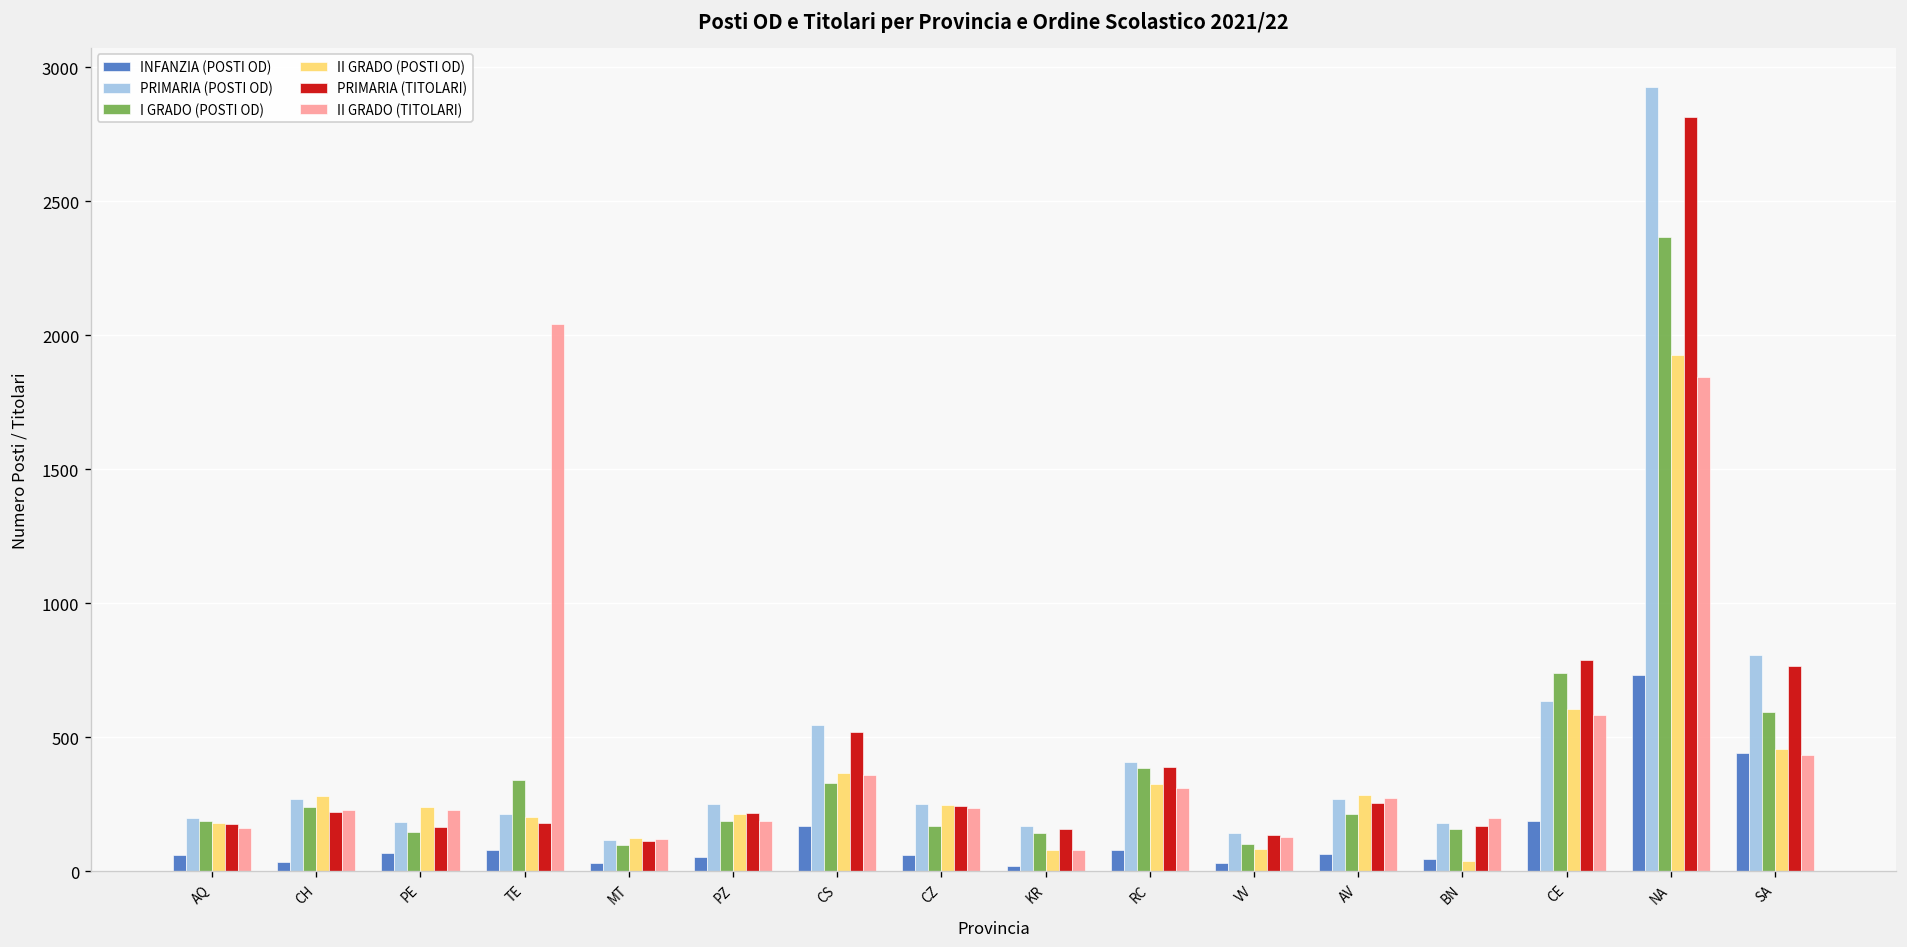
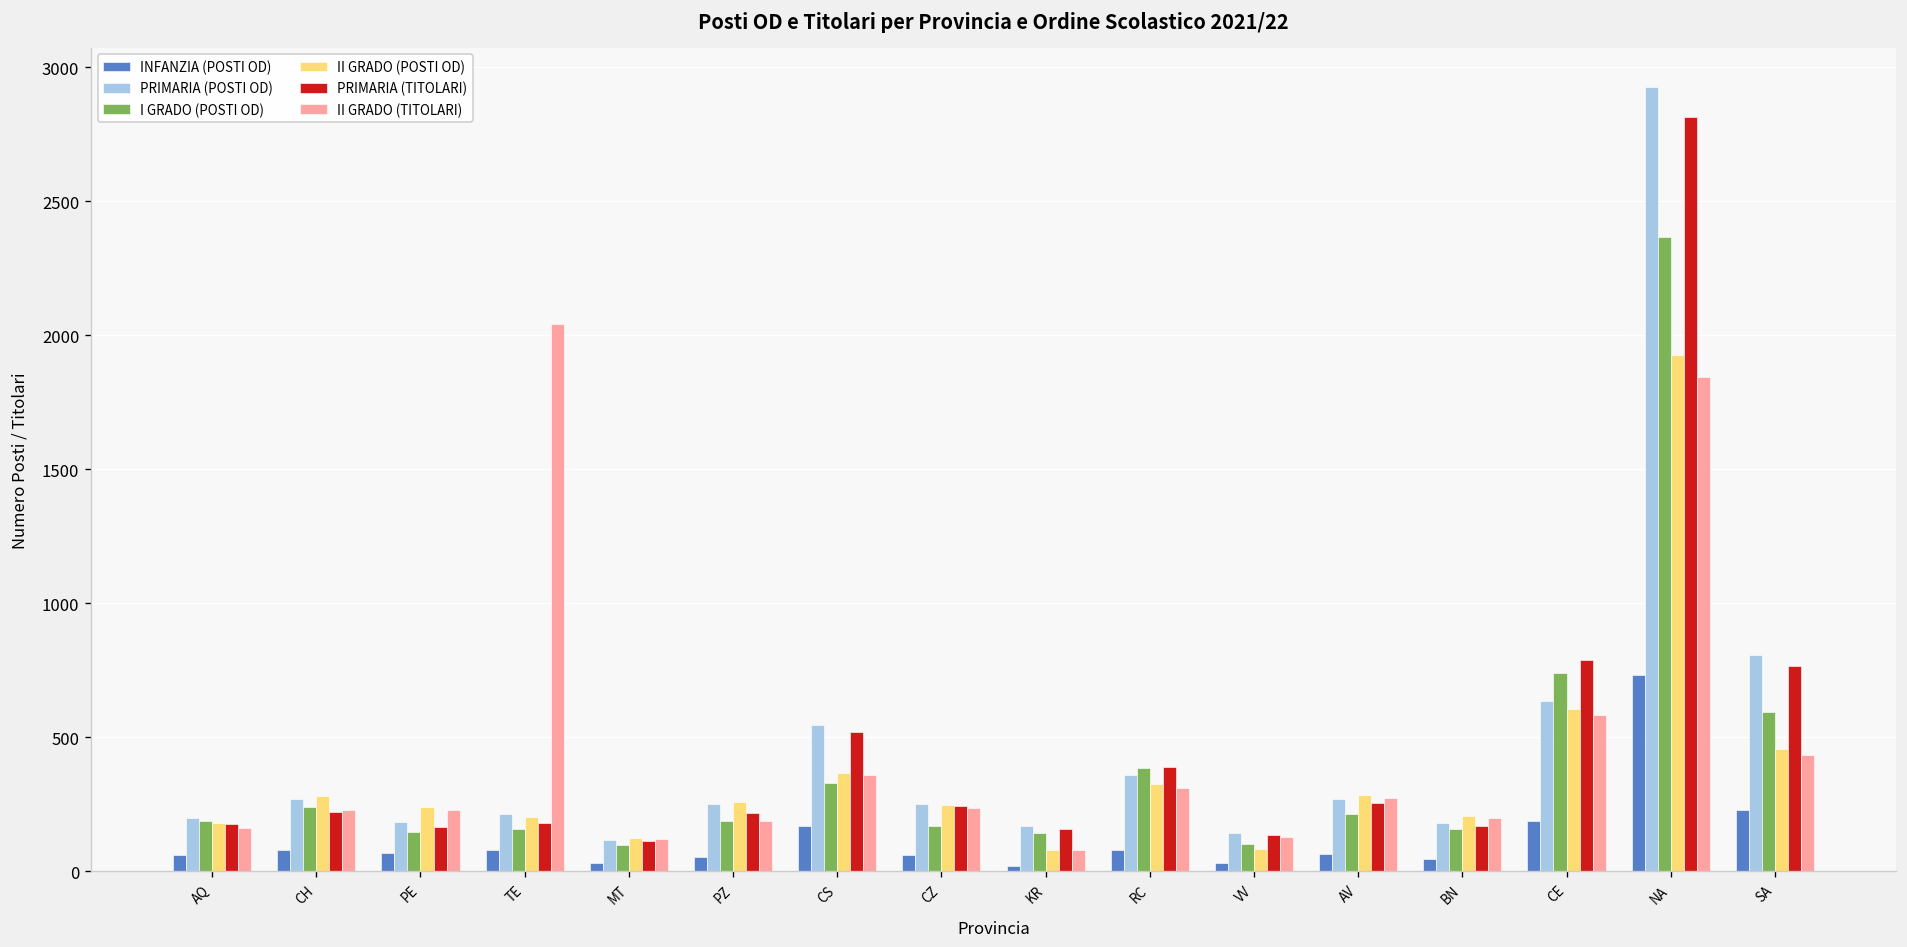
INFANZIA (POSTI OD), CH: 40 -> 80
I GRADO (POSTI OD), TE: 340 -> 160
II GRADO (POSTI OD), PZ: 220 -> 260
PRIMARIA (POSTI OD), RC: 410 -> 360
II GRADO (POSTI OD), BN: 40 -> 210
INFANZIA (POSTI OD), SA: 440 -> 230
